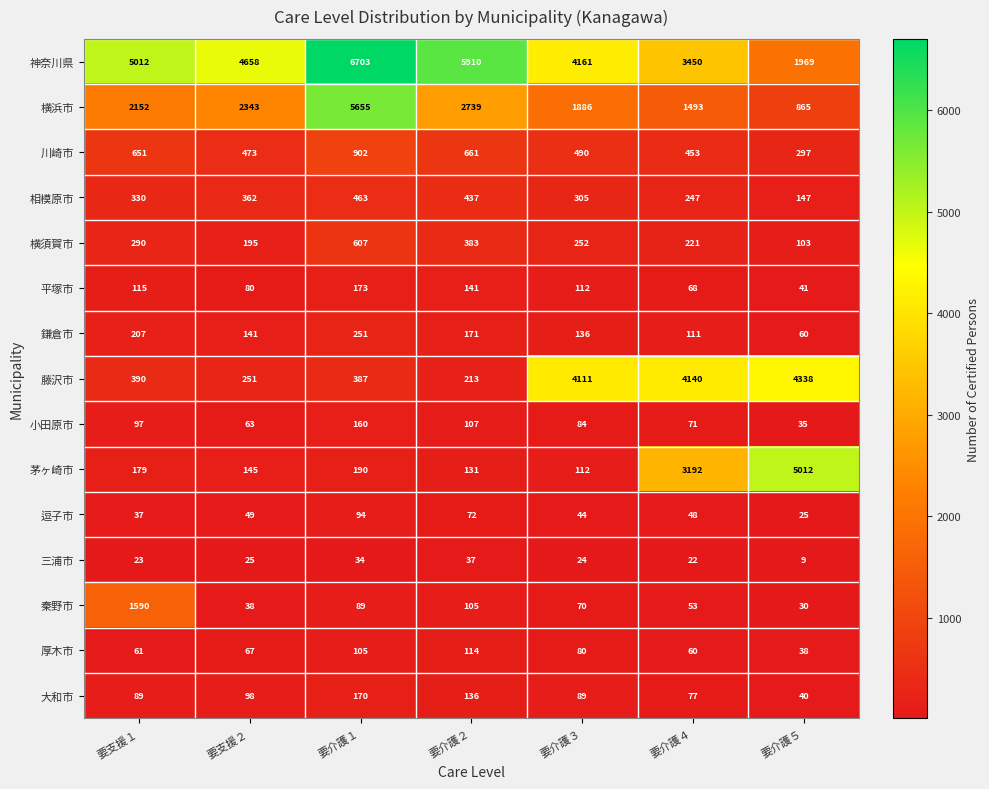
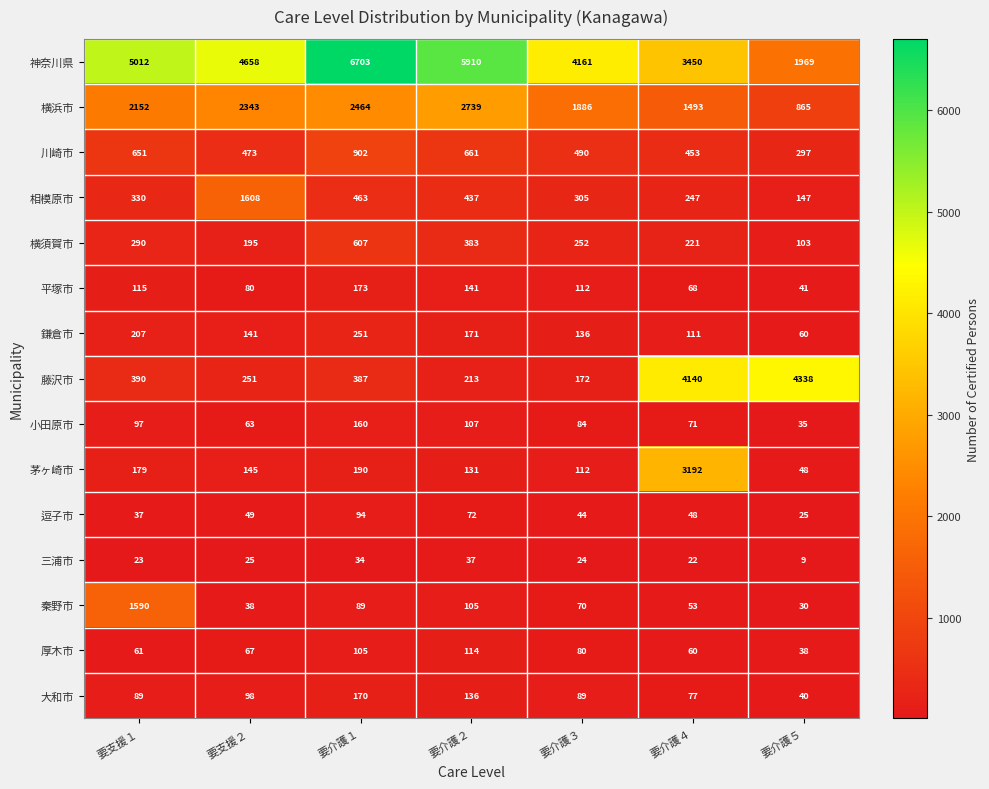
横浜市, 要介護１: 5655 -> 2464
相模原市, 要支援２: 362 -> 1608
藤沢市, 要介護３: 4111 -> 172
茅ヶ崎市, 要介護５: 5012 -> 48
